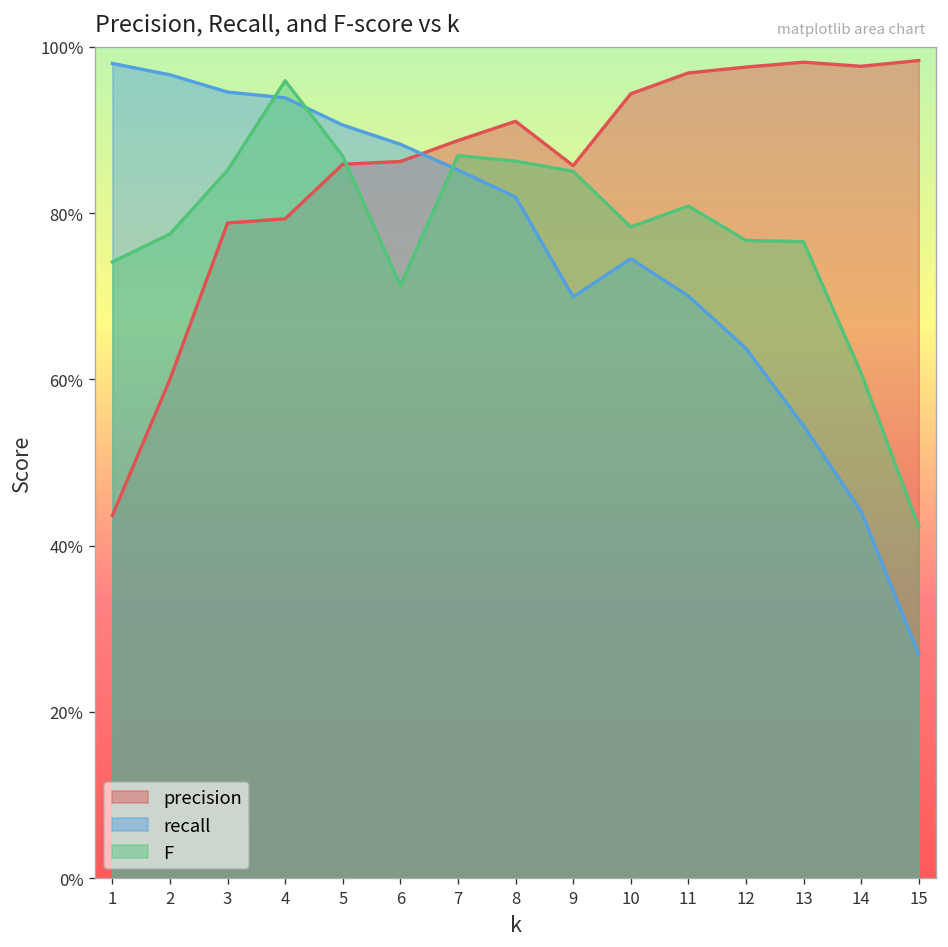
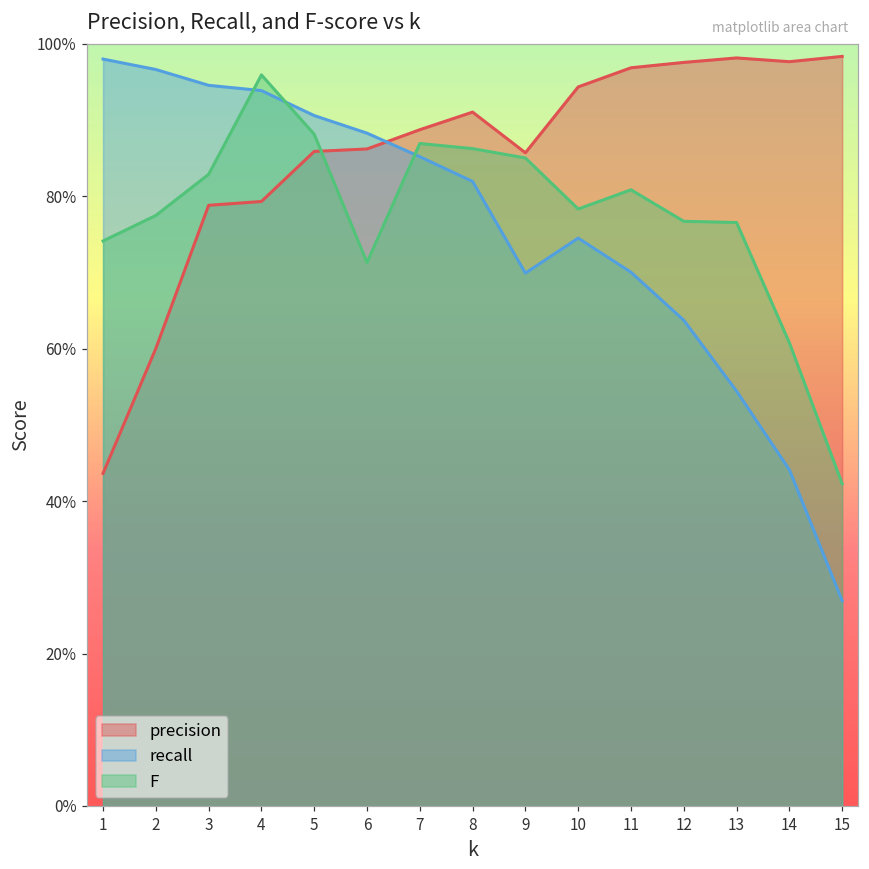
F, 3: 85% -> 83%
F, 5: 87% -> 88%
